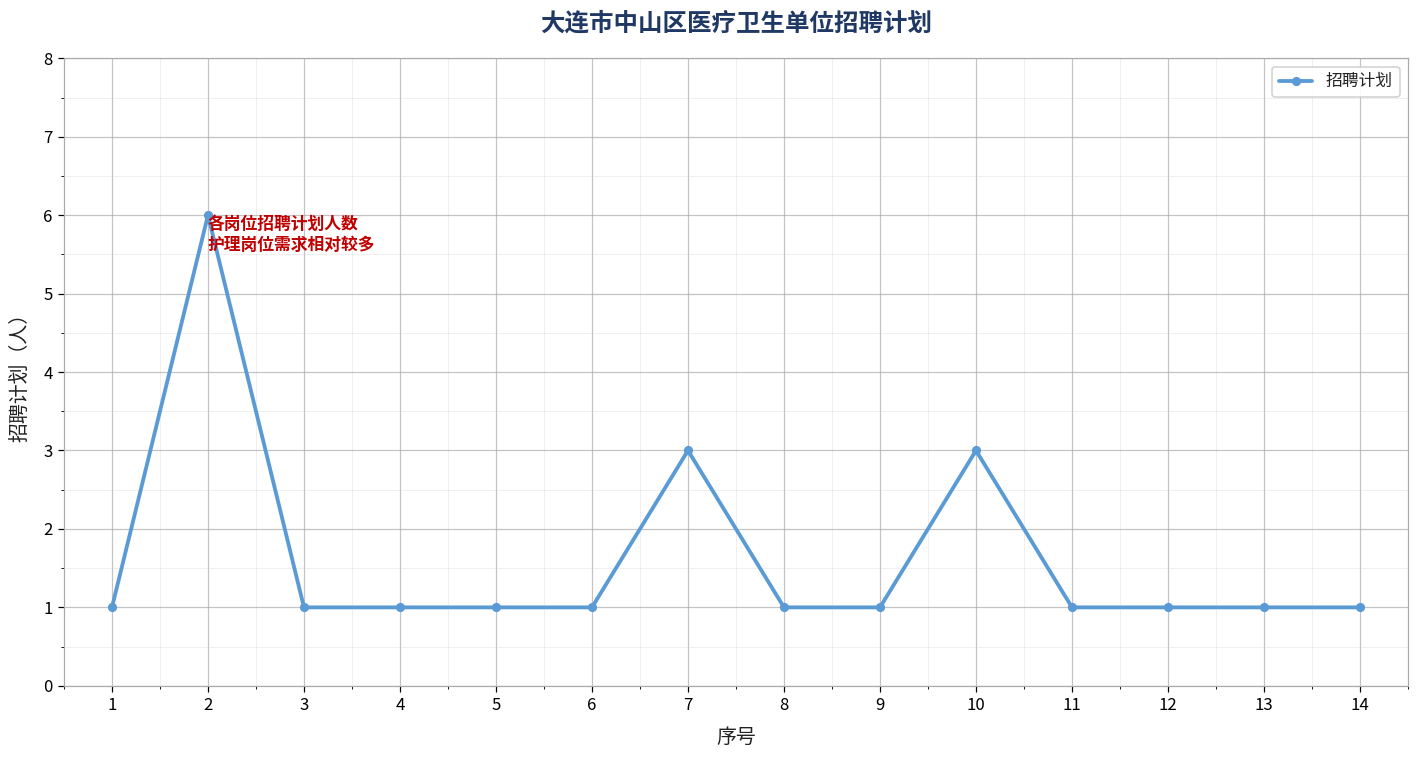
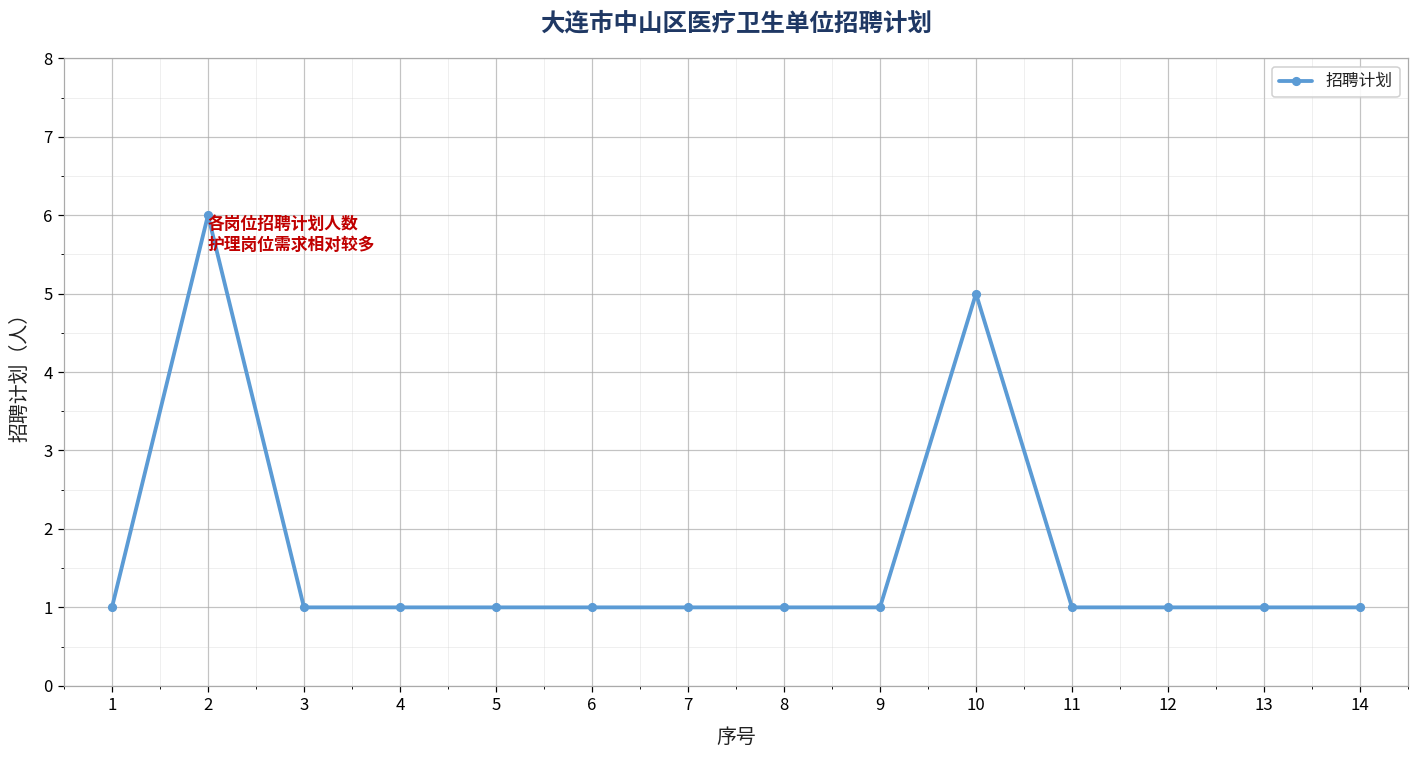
7: 3 -> 1
10: 3 -> 5
